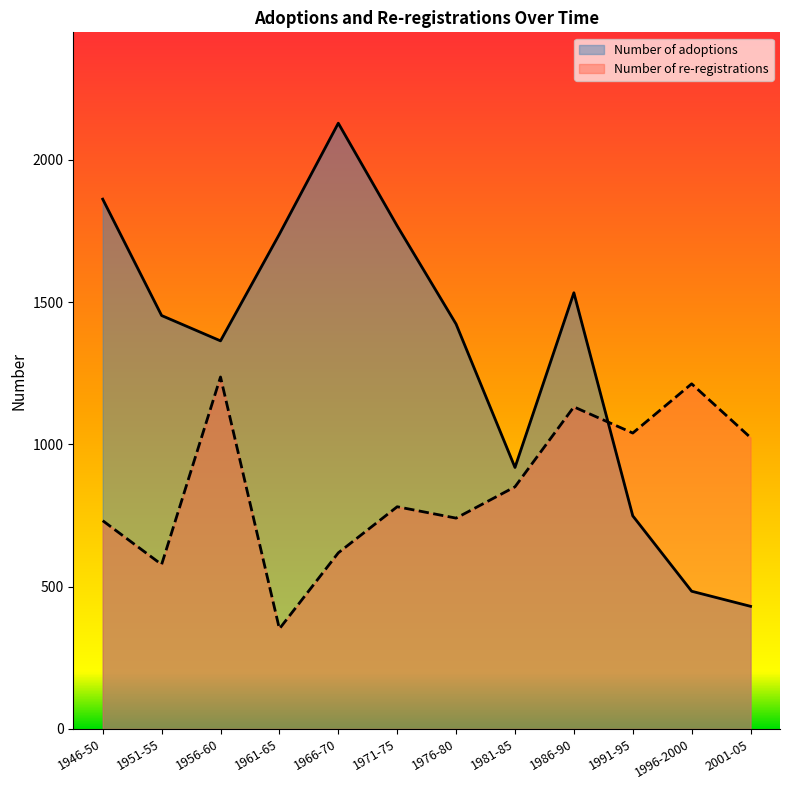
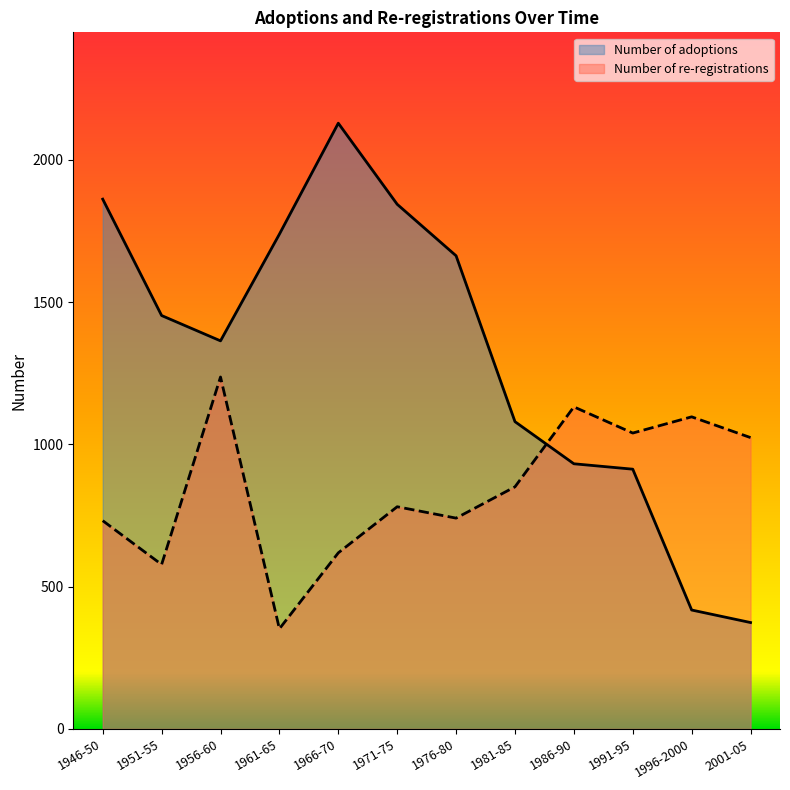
Number of adoptions, 1971-75: 1770 -> 1840
Number of adoptions, 1976-80: 1420 -> 1660
Number of adoptions, 1981-85: 920 -> 1080
Number of adoptions, 1986-90: 1530 -> 930
Number of adoptions, 1991-95: 750 -> 910
Number of adoptions, 1996-2000: 480 -> 420
Number of re-registrations, 1996-2000: 1210 -> 1100
Number of adoptions, 2001-05: 430 -> 370
